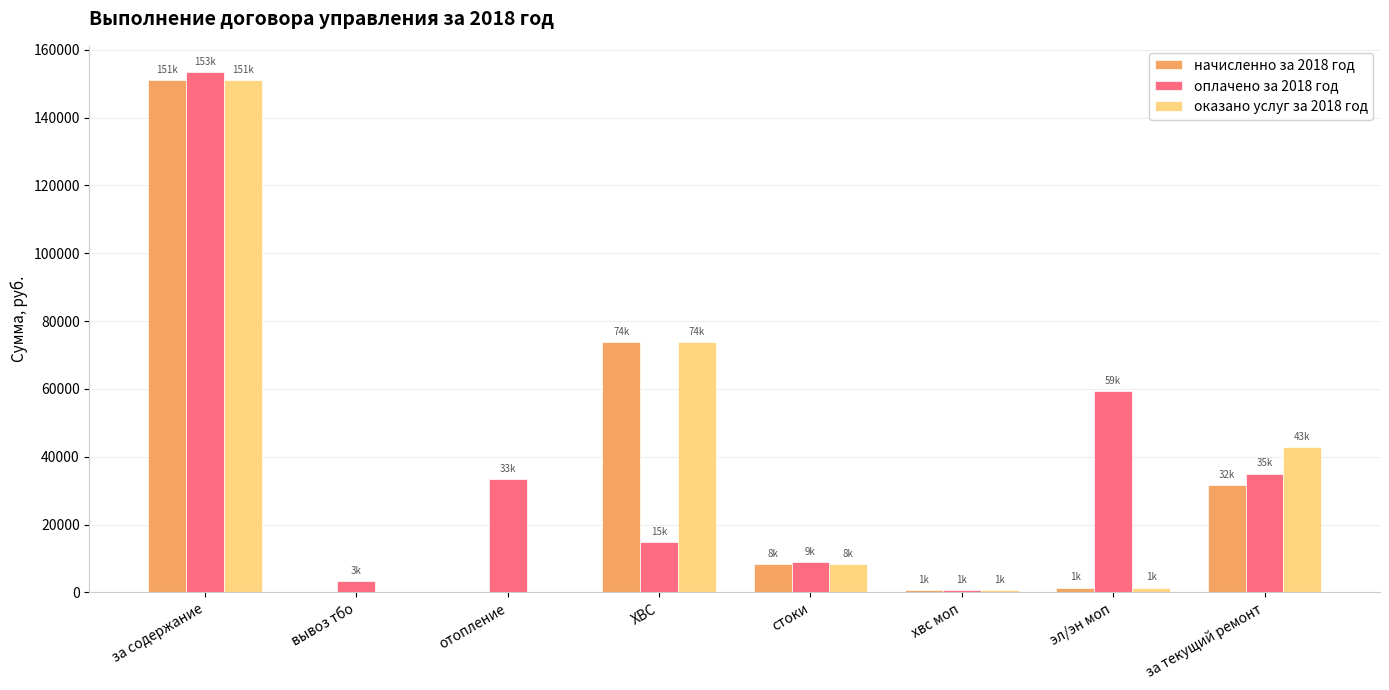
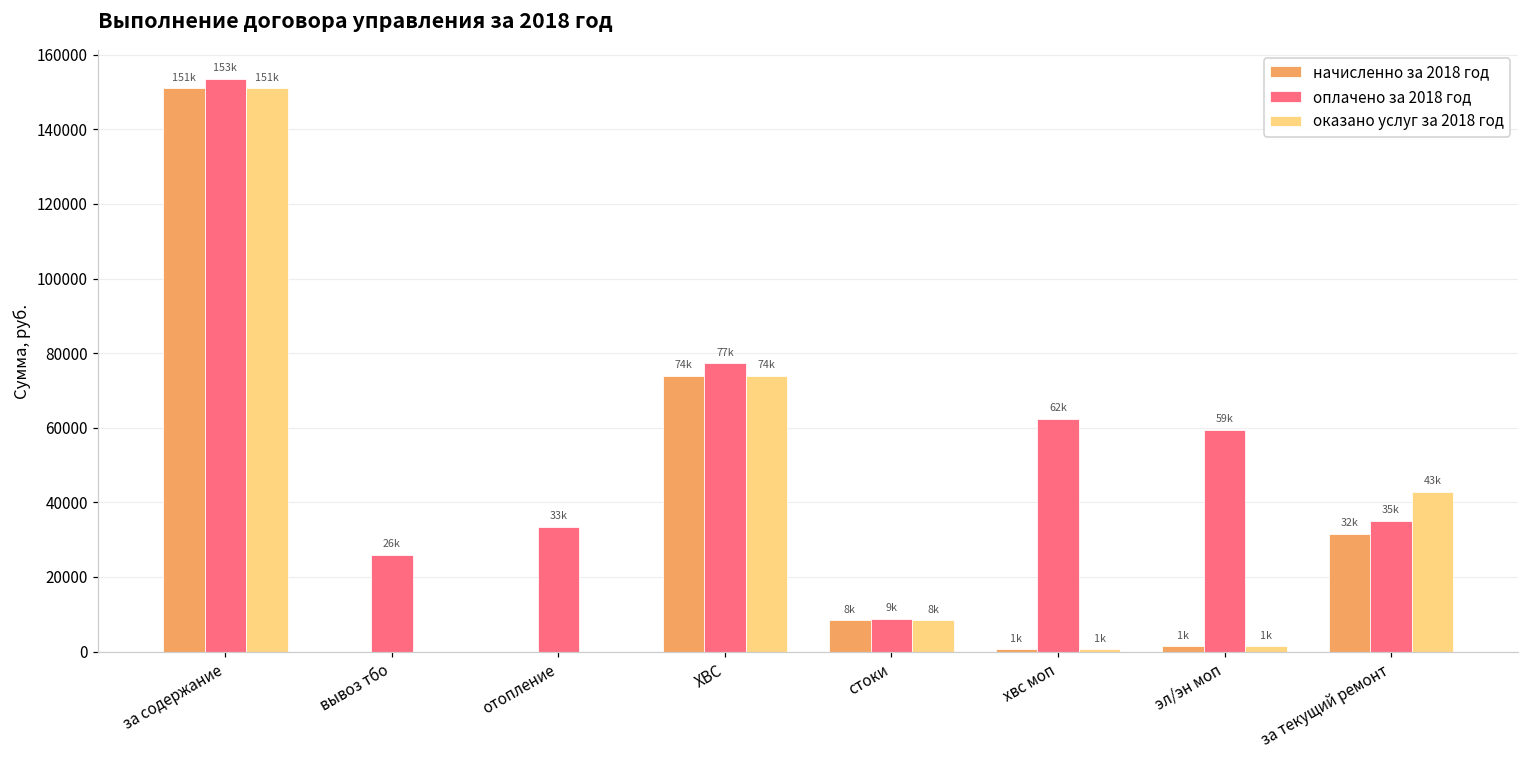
оплачено за 2018 год, вывоз тбо: 3k -> 26k
оплачено за 2018 год, ХВС: 15k -> 77k
оплачено за 2018 год, хвс моп: 1k -> 62k
